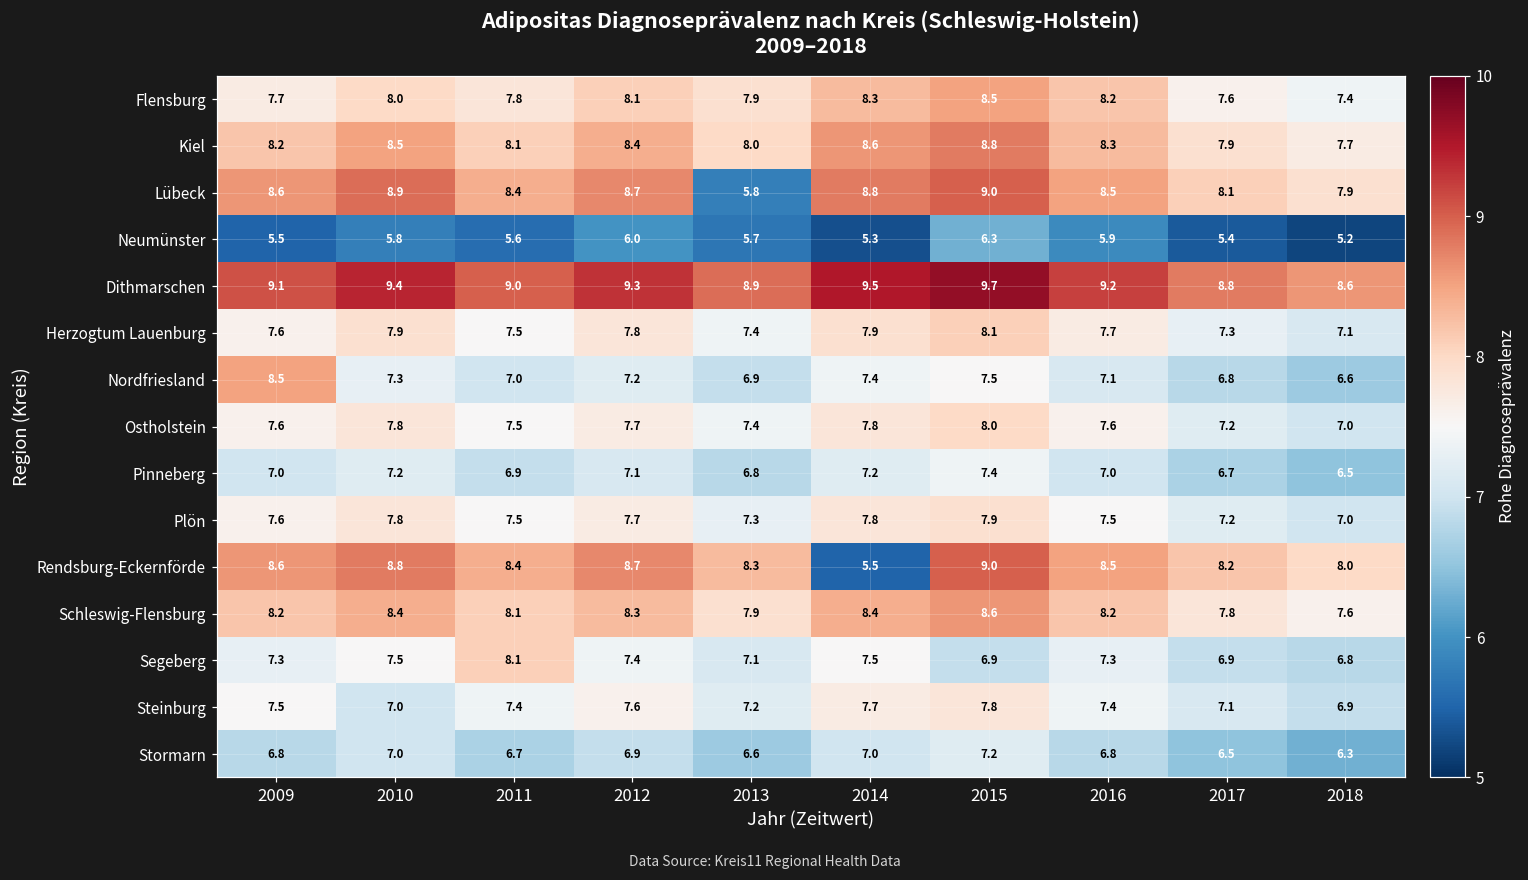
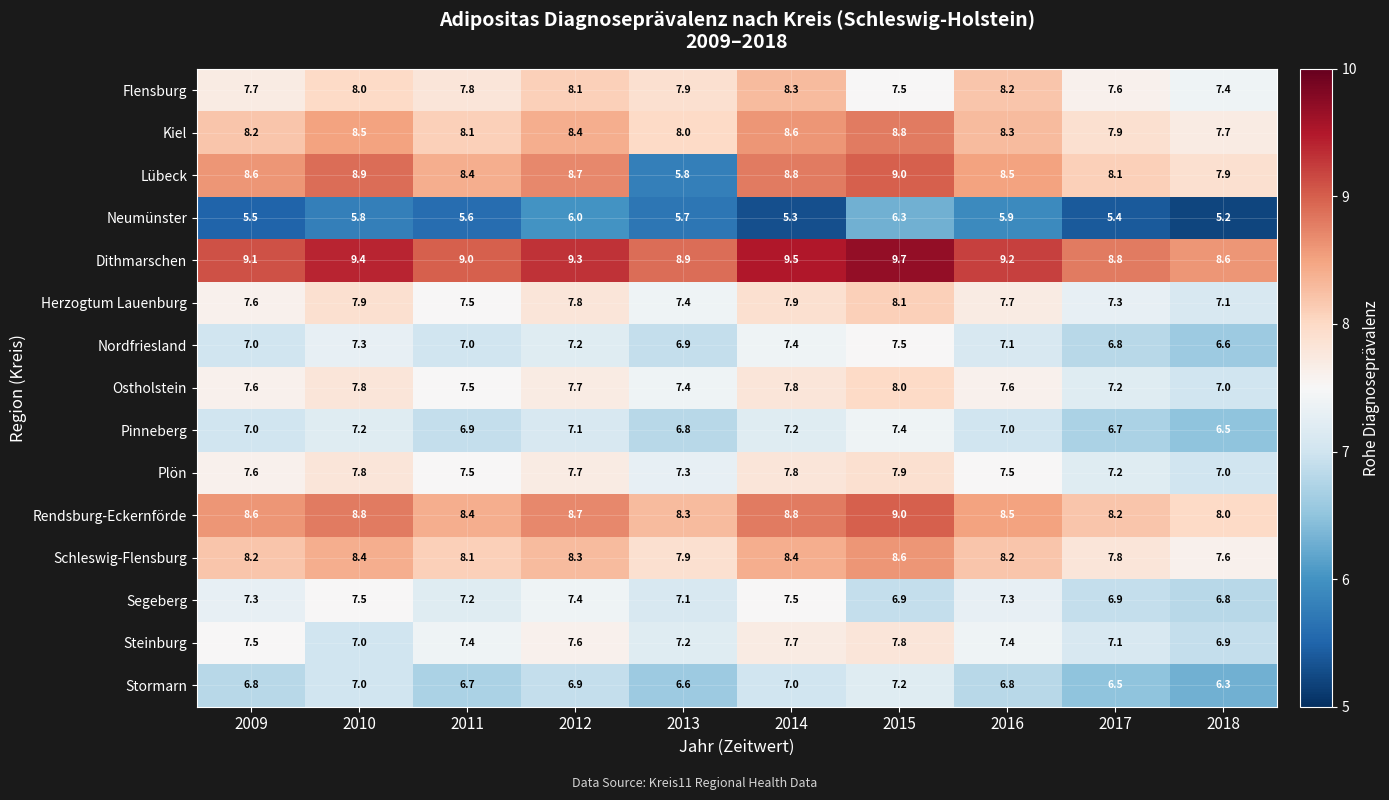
Flensburg, 2015: 8.5 -> 7.5
Nordfriesland, 2009: 8.5 -> 7.0
Rendsburg-Eckernförde, 2014: 5.5 -> 8.8
Segeberg, 2011: 8.1 -> 7.2
